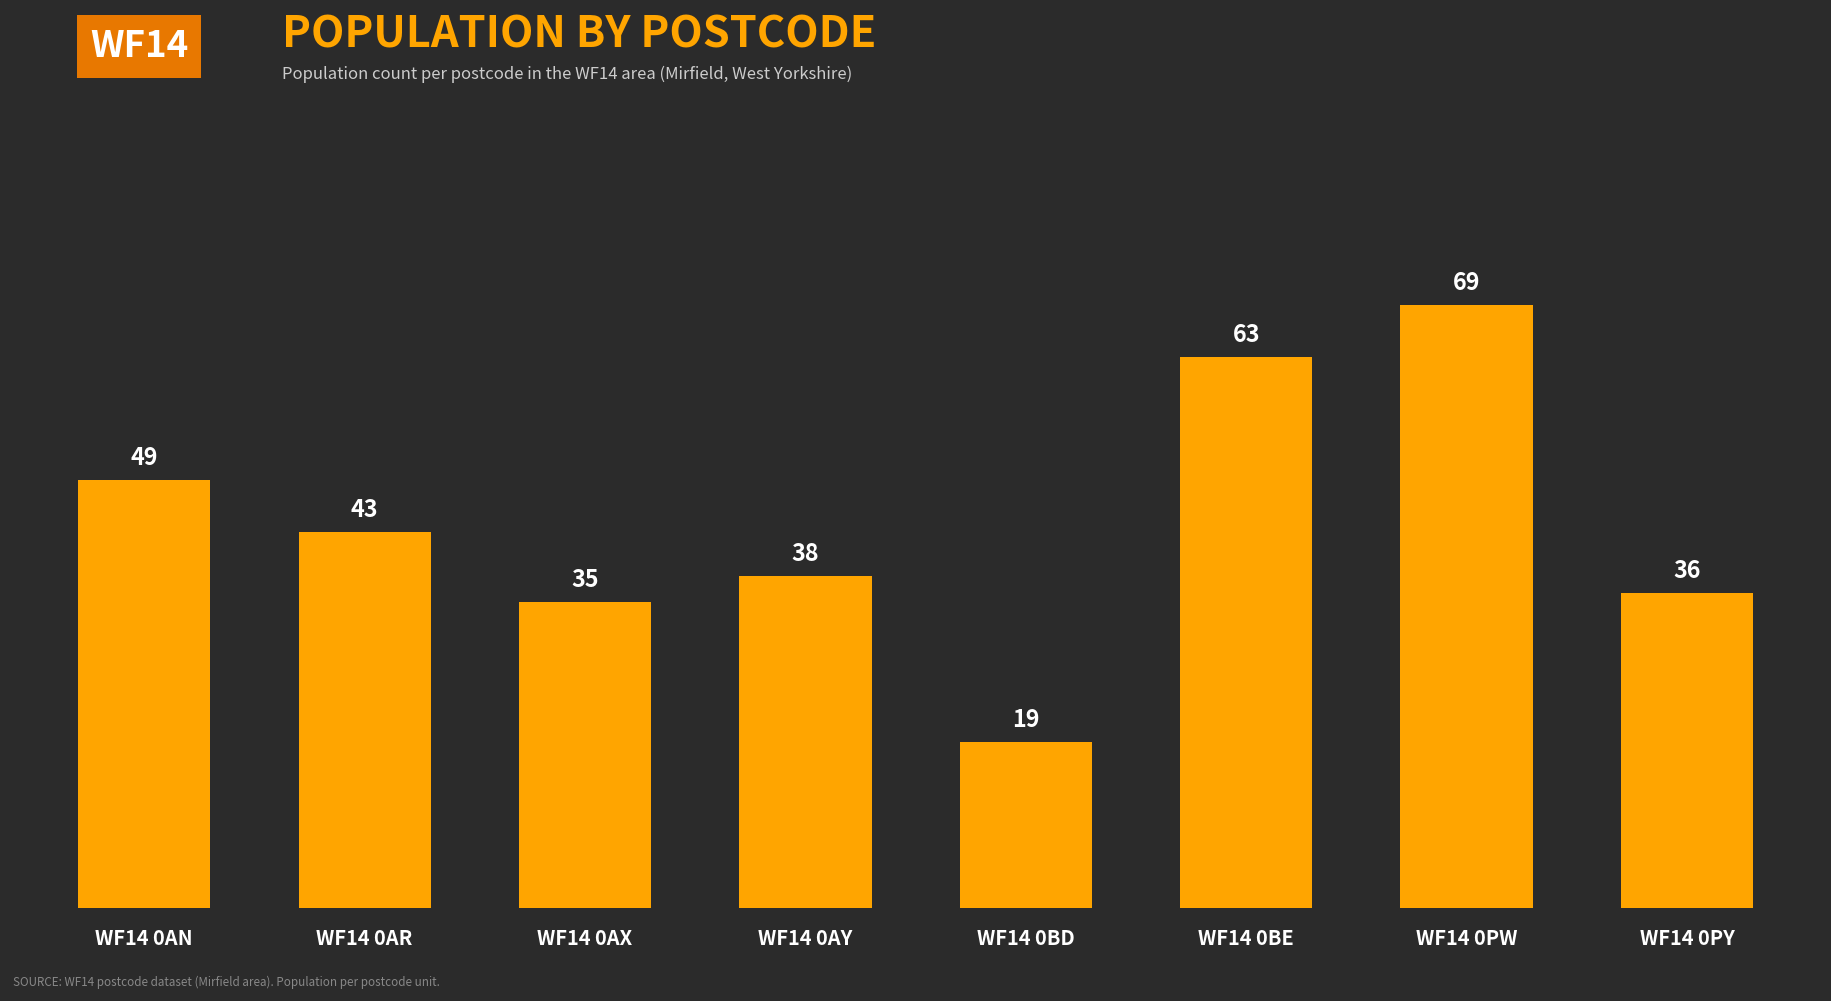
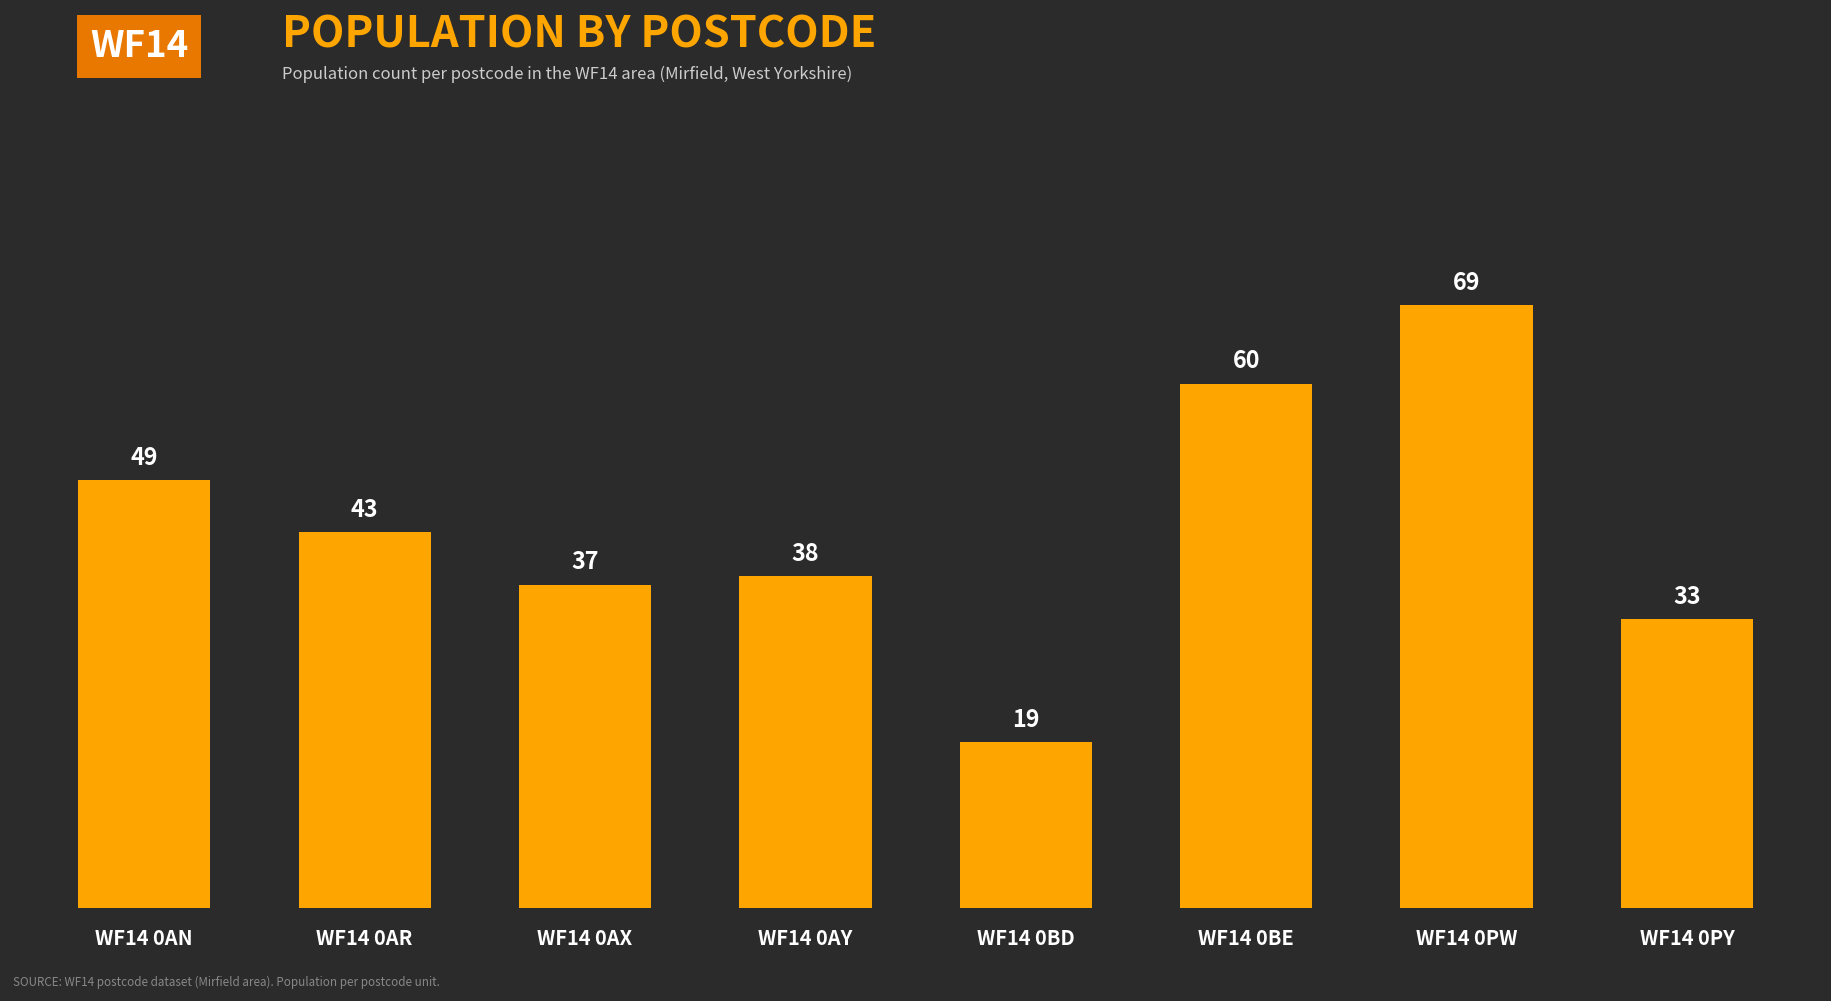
WF14 0AX: 35 -> 37
WF14 0BE: 63 -> 60
WF14 0PY: 36 -> 33
